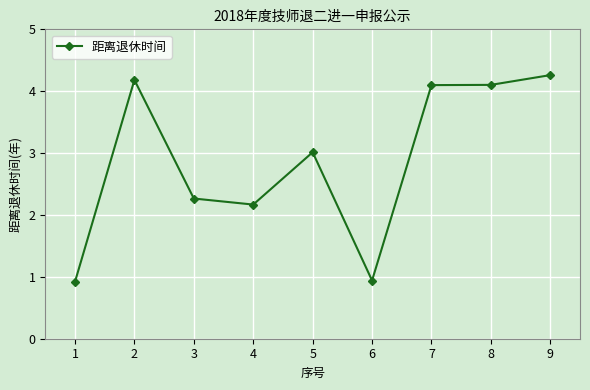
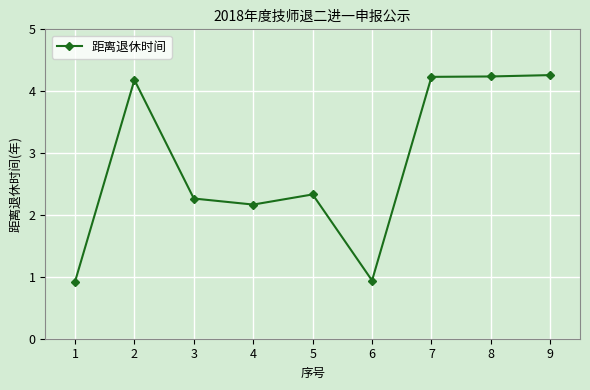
5: 3.0 -> 2.3
7: 4.1 -> 4.2
8: 4.1 -> 4.2
